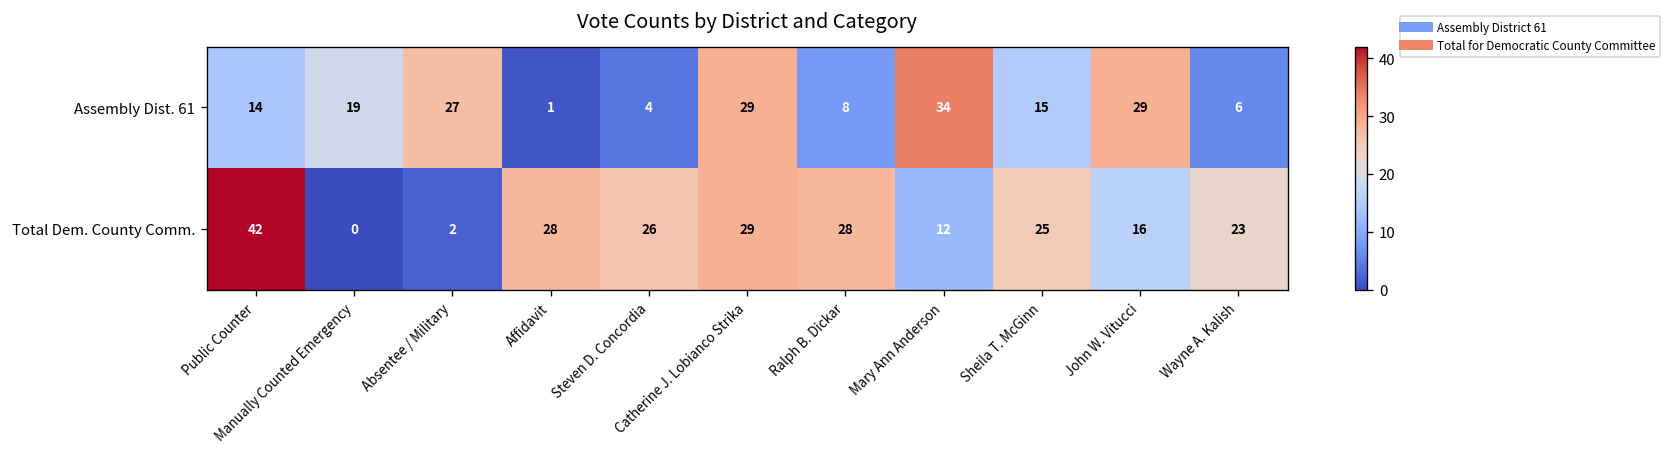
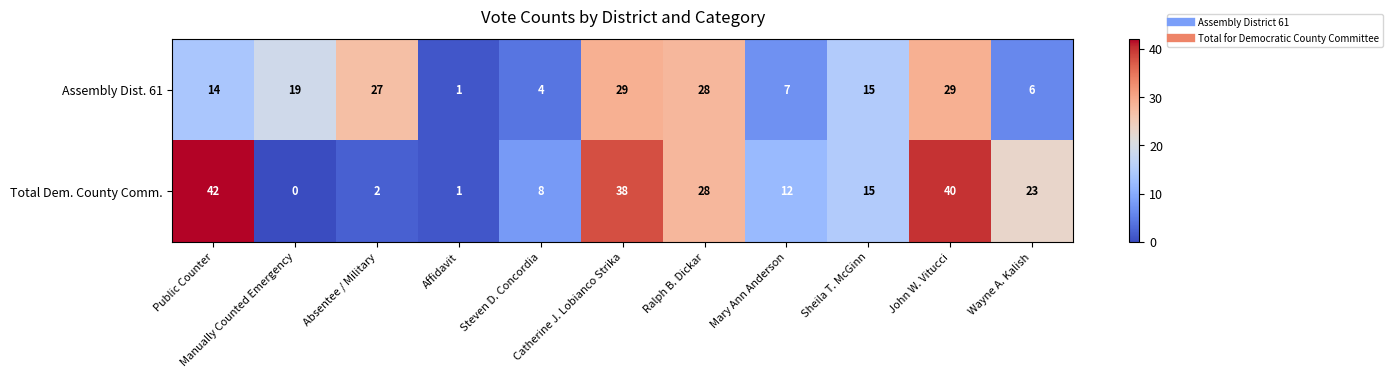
Assembly Dist. 61, Ralph B. Dickar: 8 -> 28
Assembly Dist. 61, Mary Ann Anderson: 34 -> 7
Total Dem. County Comm., Affidavit: 28 -> 1
Total Dem. County Comm., Steven D. Concordia: 26 -> 8
Total Dem. County Comm., Catherine J. Lobianco Strika: 29 -> 38
Total Dem. County Comm., Sheila T. McGinn: 25 -> 15
Total Dem. County Comm., John W. Vitucci: 16 -> 40
